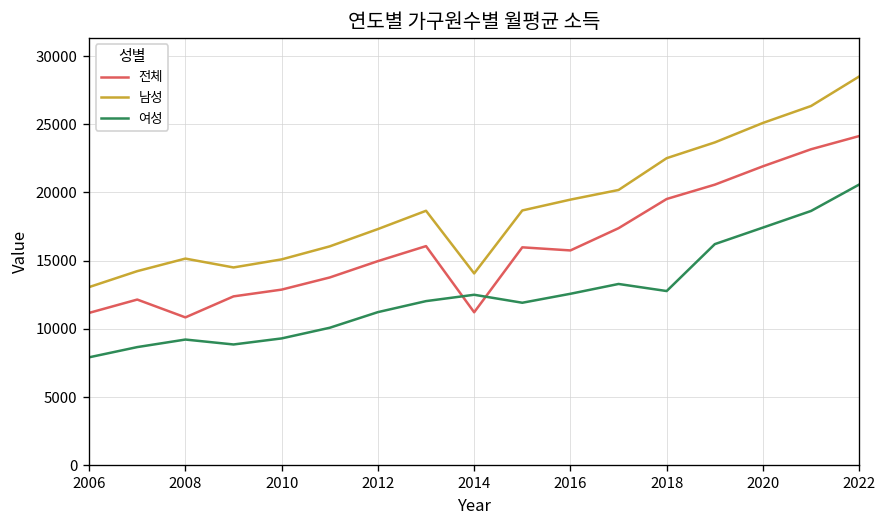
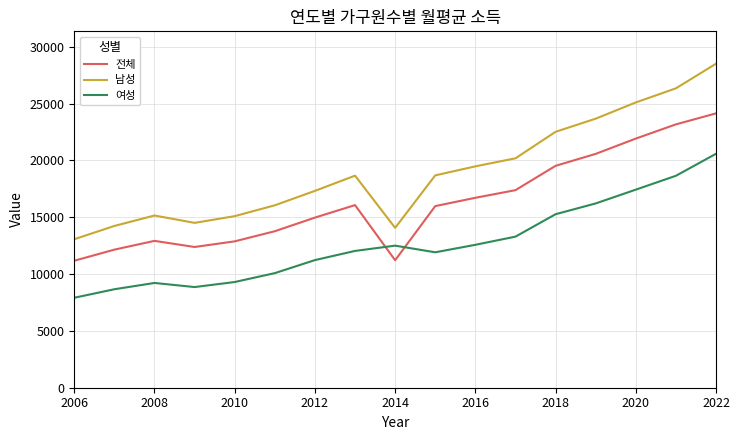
전체, 2008: 10800 -> 12900
전체, 2016: 15800 -> 16700
여성, 2018: 12800 -> 15300
